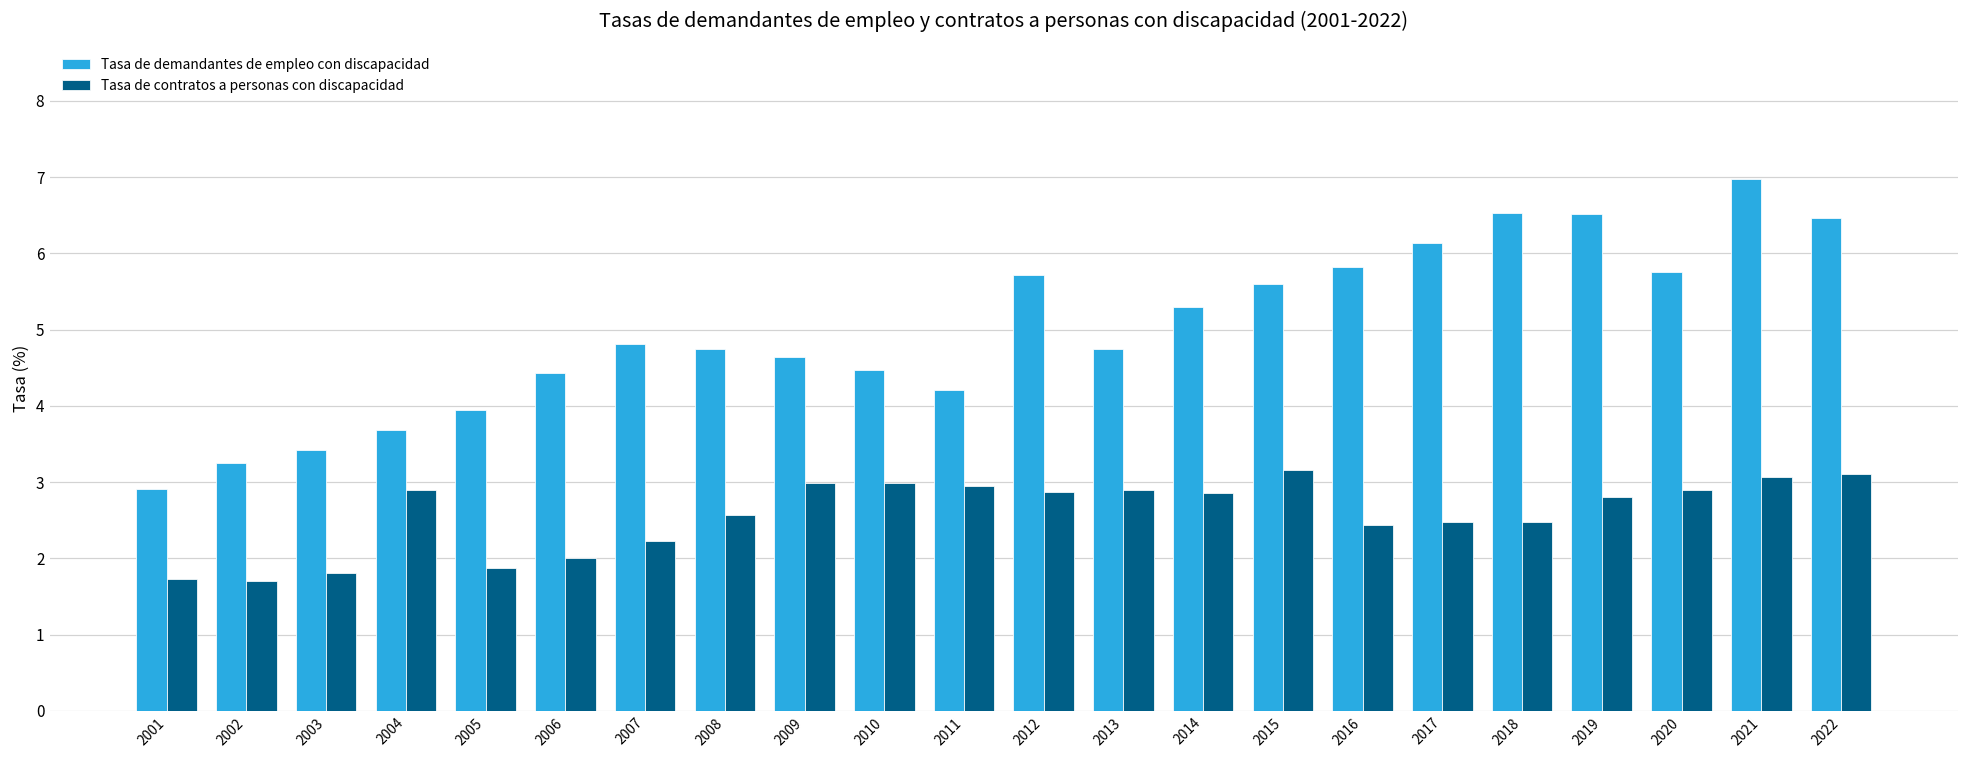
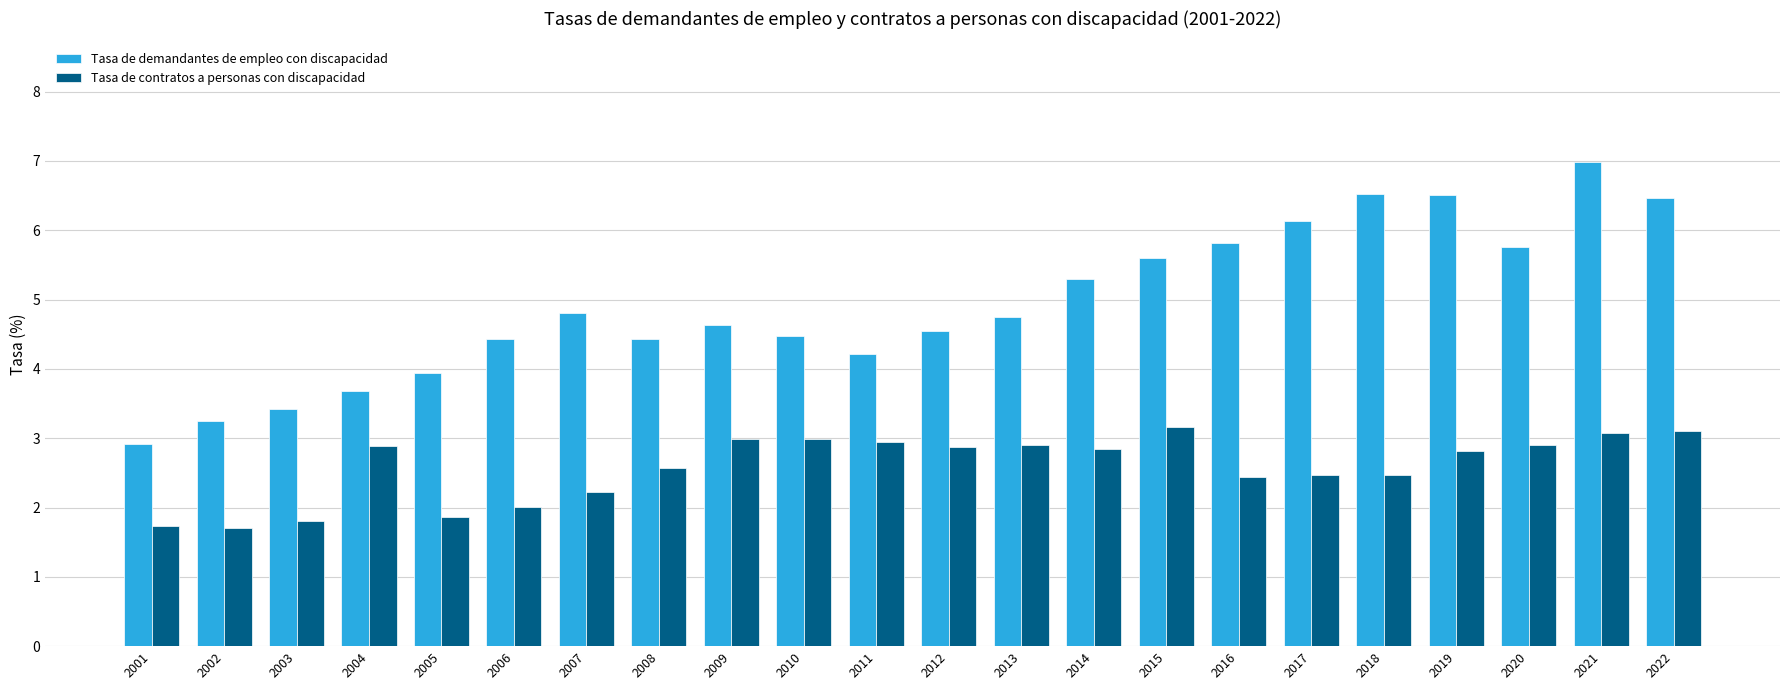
Tasa de demandantes de empleo con discapacidad, 2008: 4.8 -> 4.4
Tasa de demandantes de empleo con discapacidad, 2012: 5.7 -> 4.6
